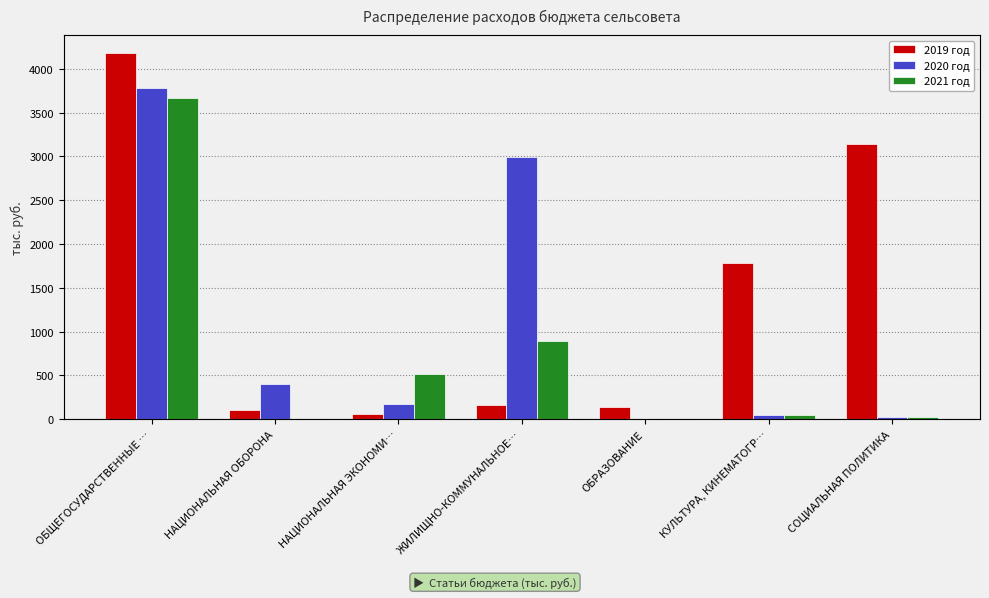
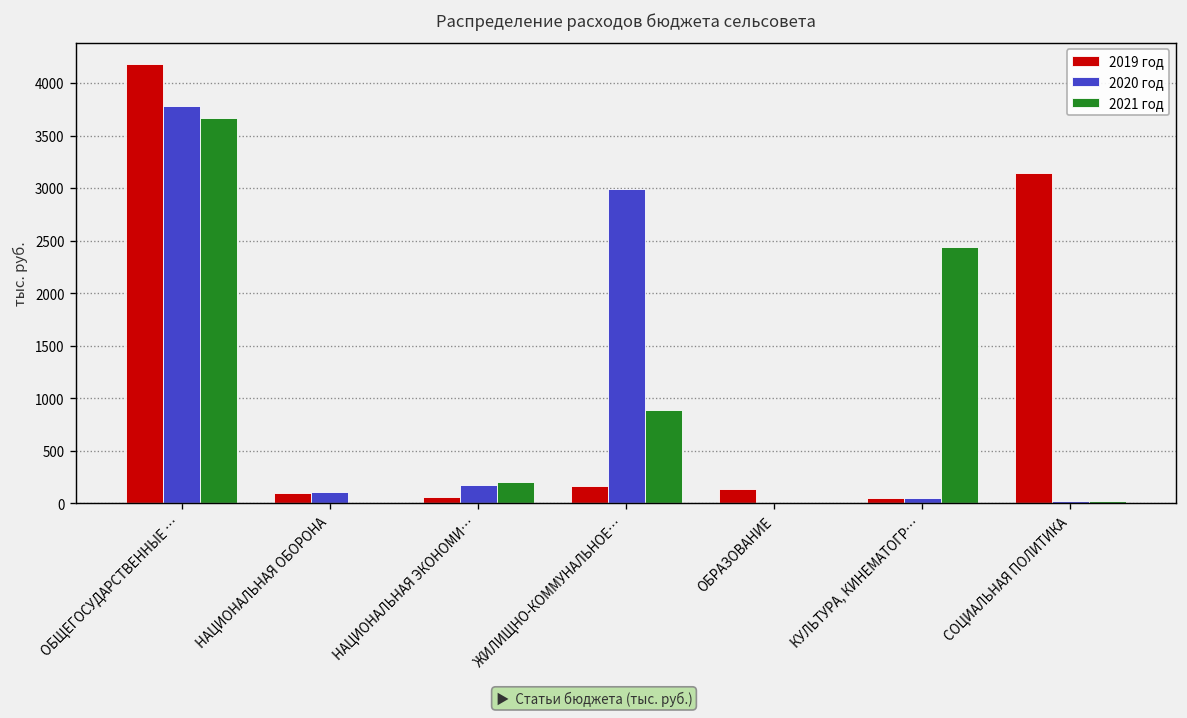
2020 год, НАЦИОНАЛЬНАЯ ОБОРОНА: 400 -> 100
2021 год, НАЦИОНАЛЬНАЯ ЭКОНОМИ…: 500 -> 200
2019 год, КУЛЬТУРА, КИНЕМАТОГР…: 1800 -> 100
2021 год, КУЛЬТУРА, КИНЕМАТОГР…: 100 -> 2400
